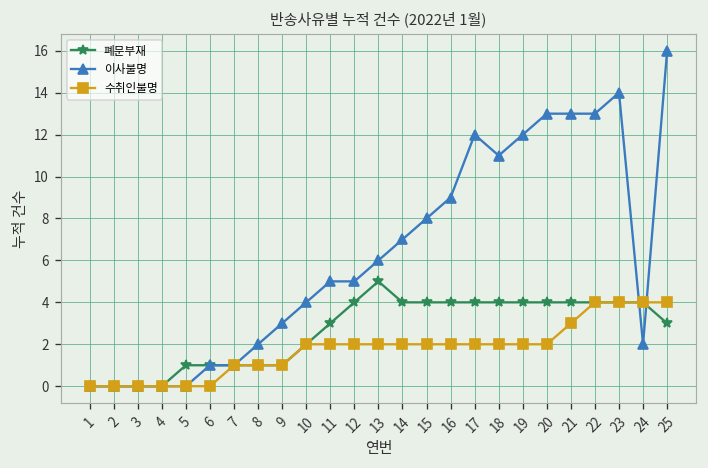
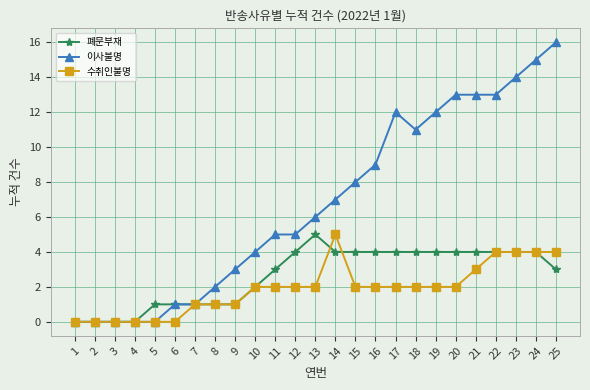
수취인불명, 14: 2 -> 5
이사불명, 24: 2 -> 15
